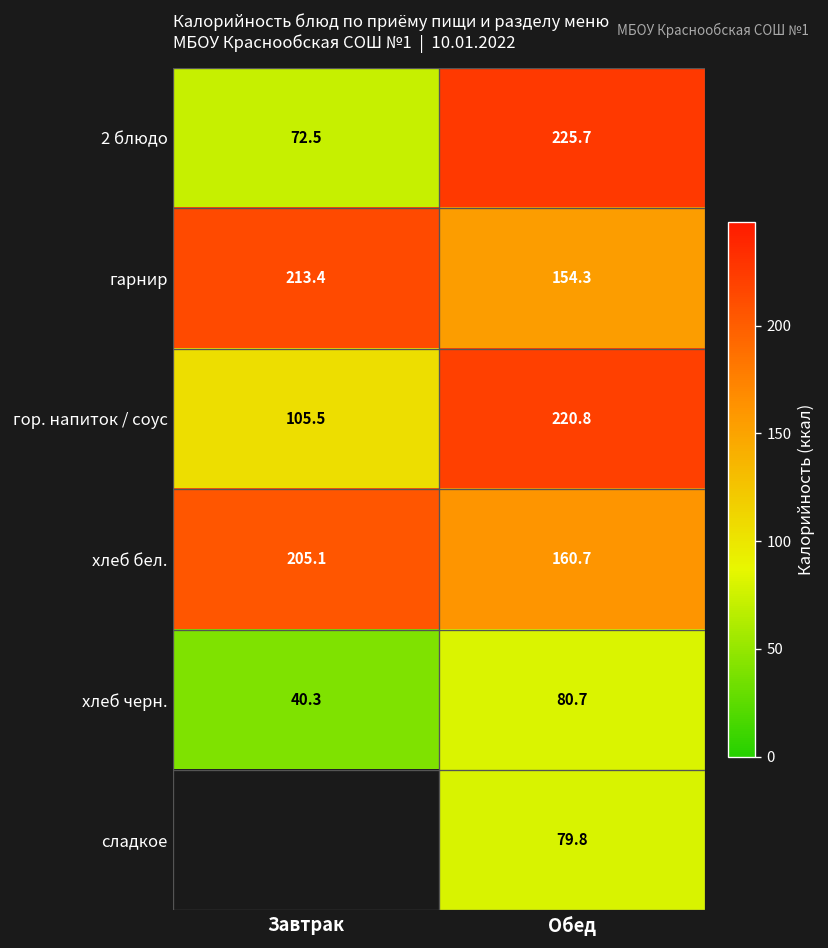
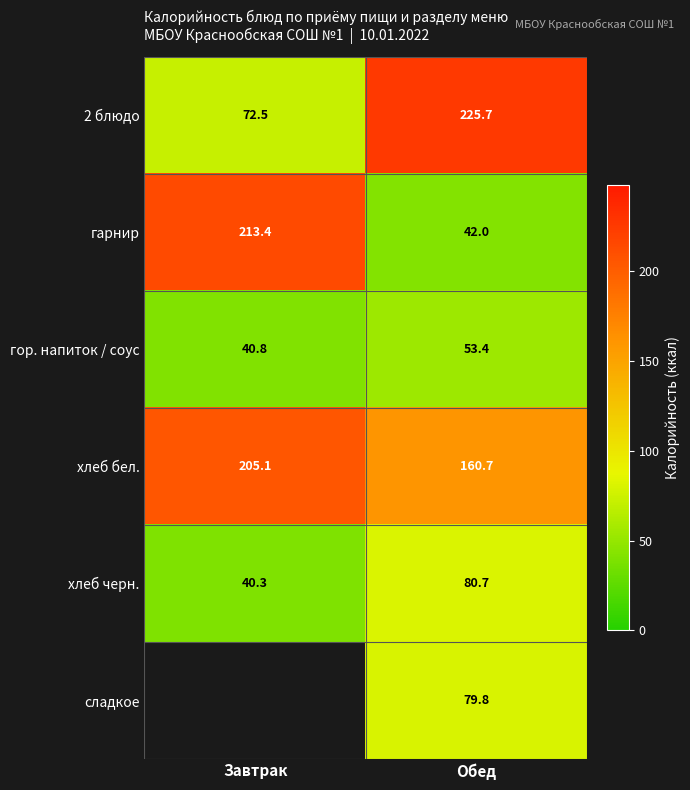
гарнир, Обед: 154.3 -> 42.0
гор. напиток / соус, Завтрак: 105.5 -> 40.8
гор. напиток / соус, Обед: 220.8 -> 53.4
